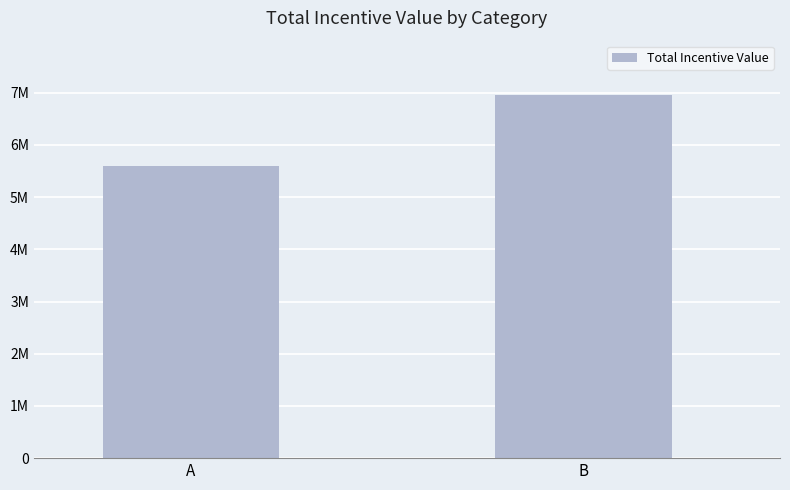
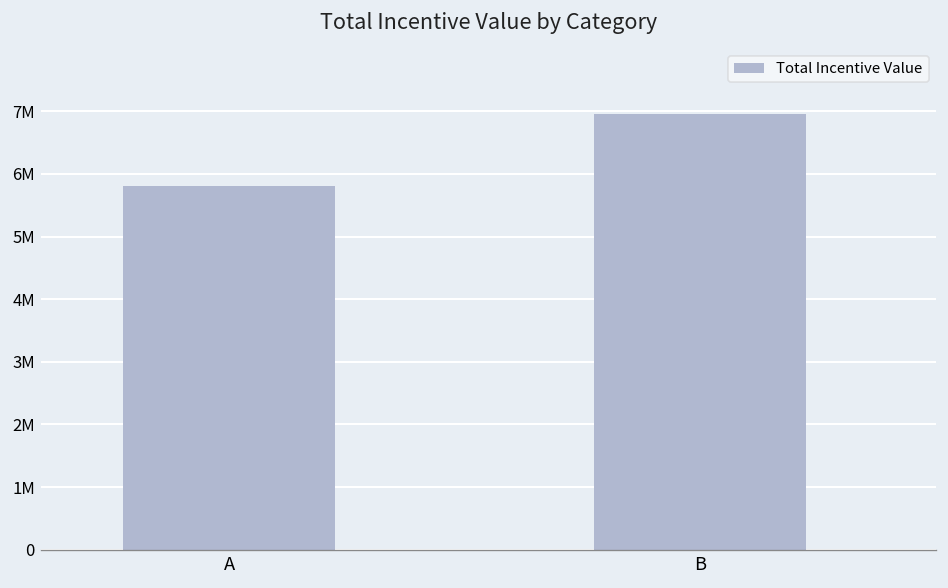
A: 5600000 -> 5800000
